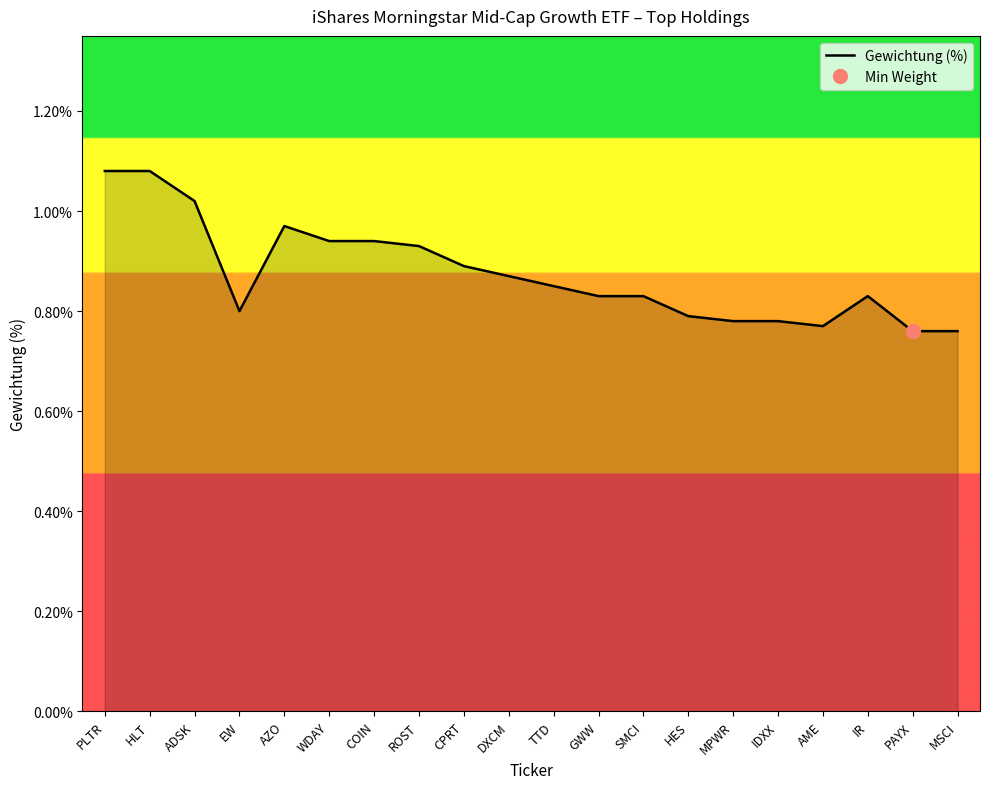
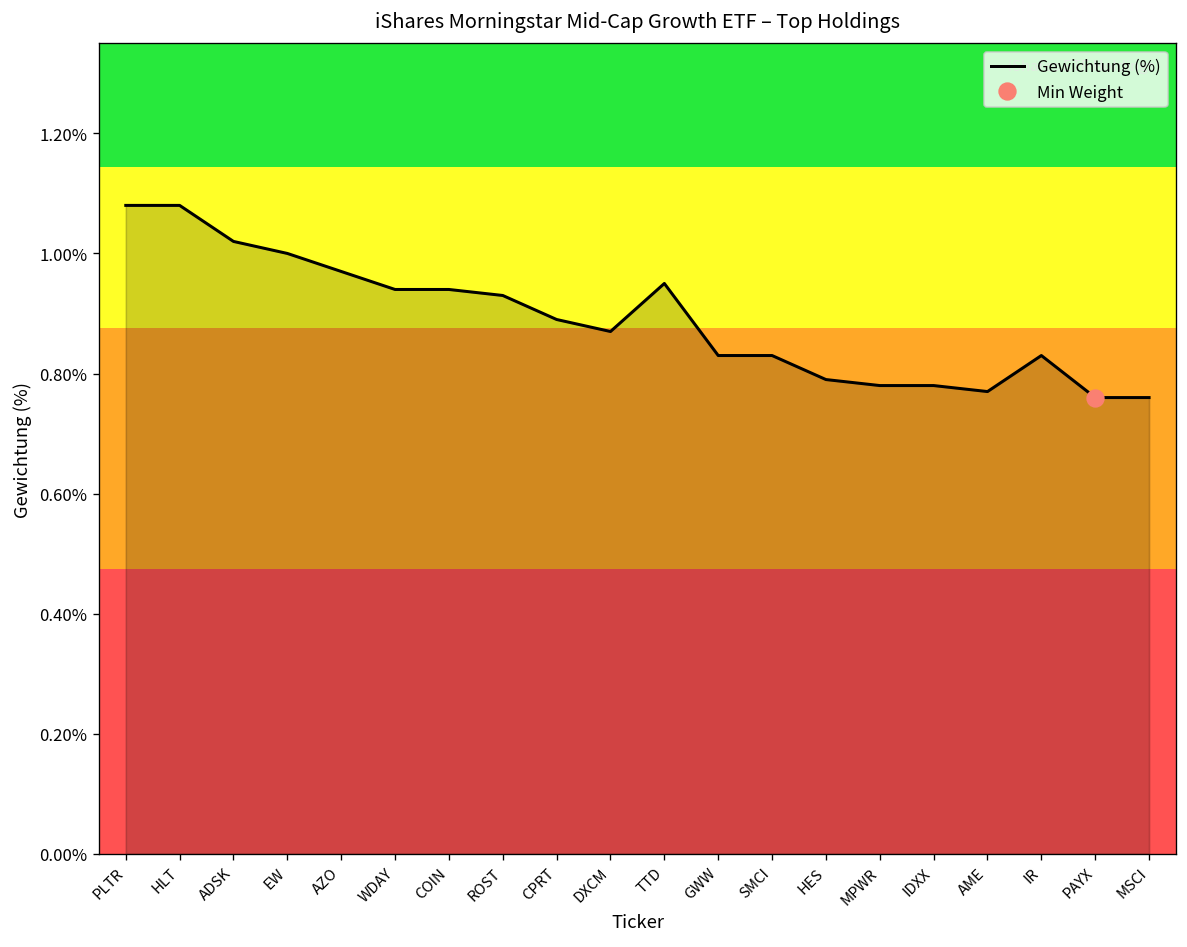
Gewichtung (%), EW: 0.8% -> 1.0%
Gewichtung (%), TTD: 0.85% -> 0.95%
